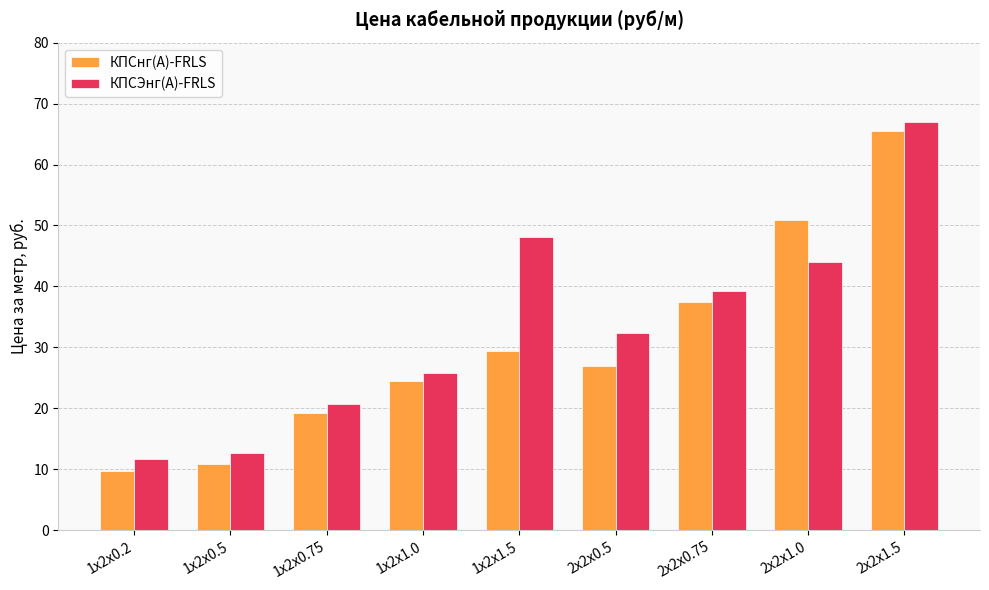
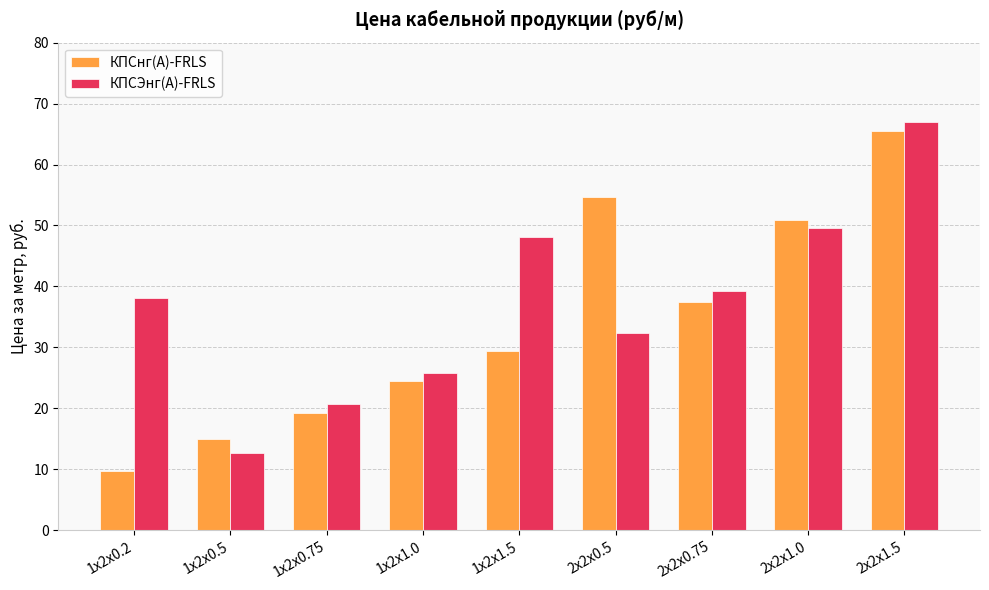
КПСЭнг(А)-FRLS, 1x2x0.2: 12 -> 38
КПСнг(А)-FRLS, 1x2x0.5: 11 -> 15
КПСнг(А)-FRLS, 2x2x0.5: 27 -> 55
КПСЭнг(А)-FRLS, 2x2x1.0: 44 -> 50
